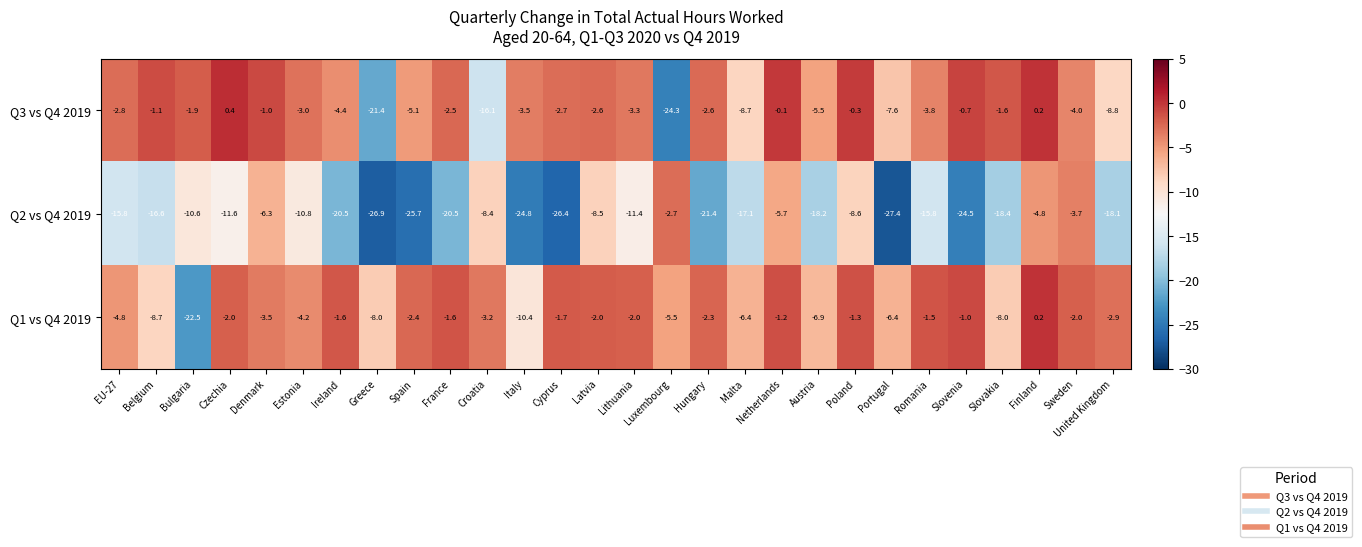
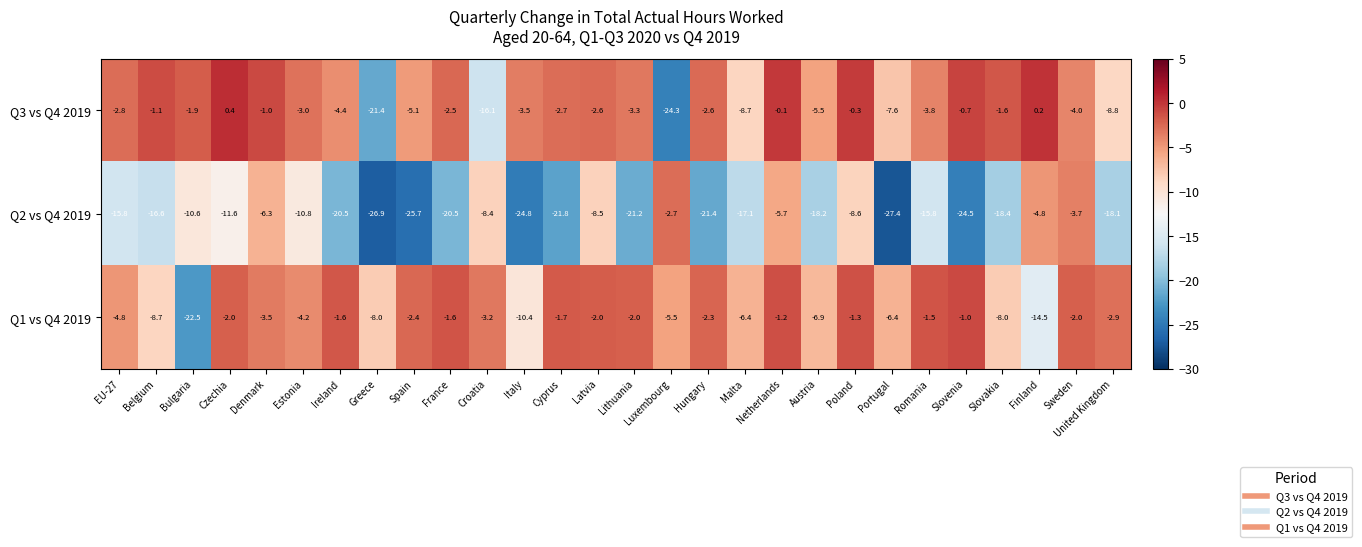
Q2 vs Q4 2019, Cyprus: -26.4 -> -21.8
Q2 vs Q4 2019, Lithuania: -11.4 -> -21.2
Q1 vs Q4 2019, Finland: 0.2 -> -14.5
